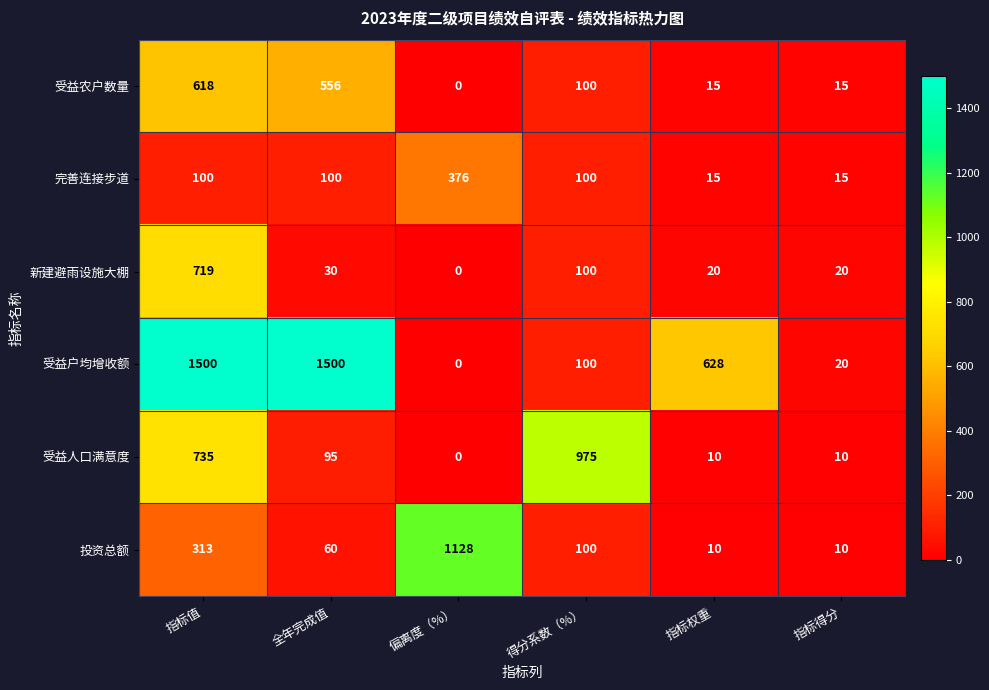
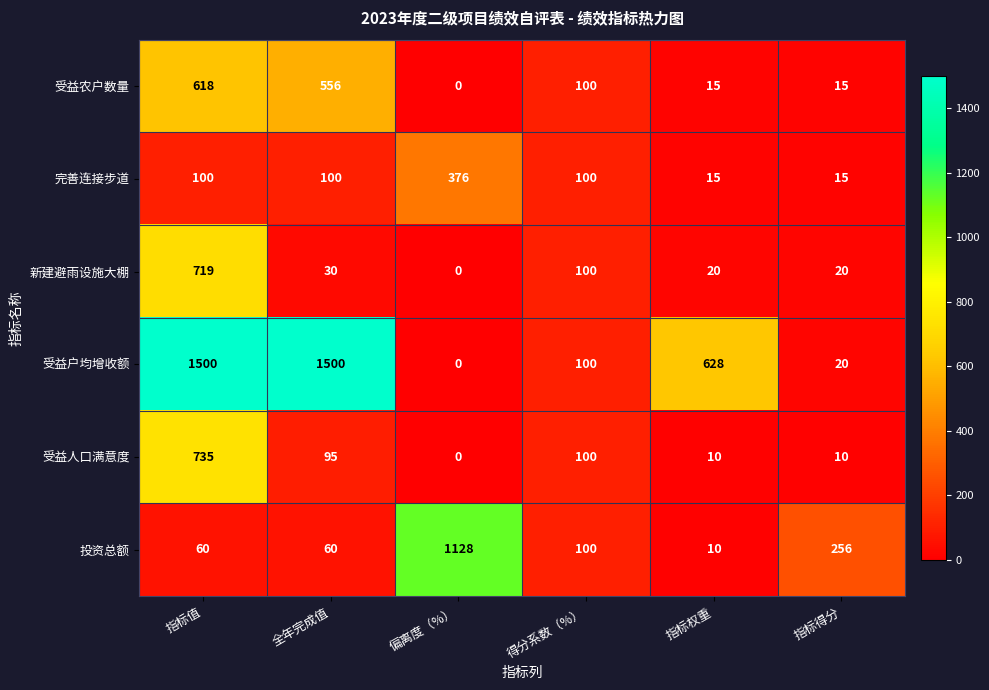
受益人口满意度, 得分系数（%）: 975 -> 100
投资总额, 指标值: 313 -> 60
投资总额, 指标得分: 10 -> 256
